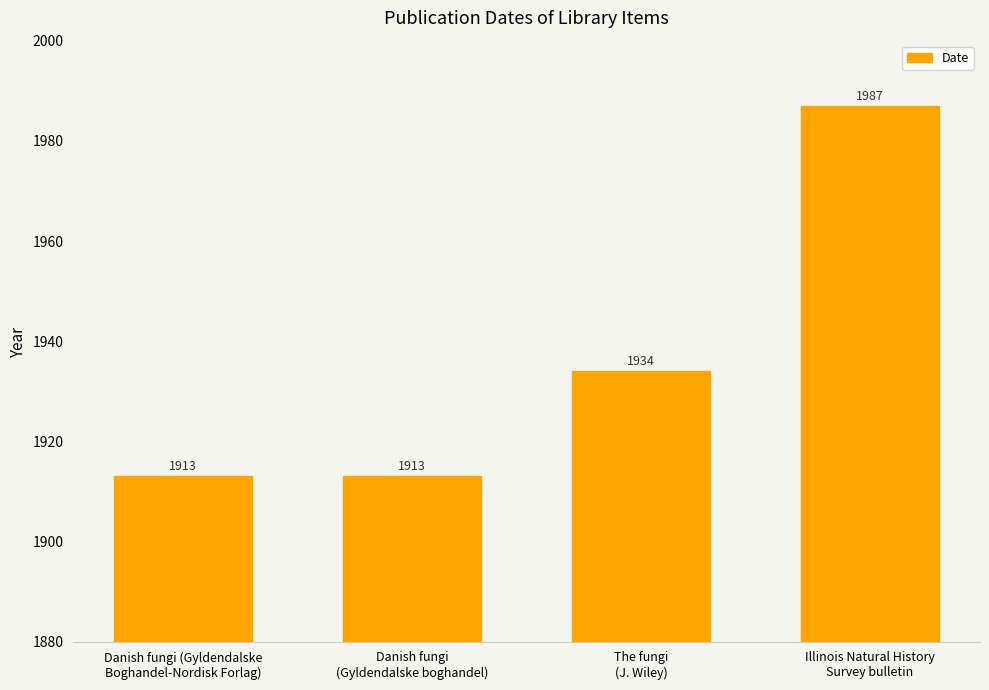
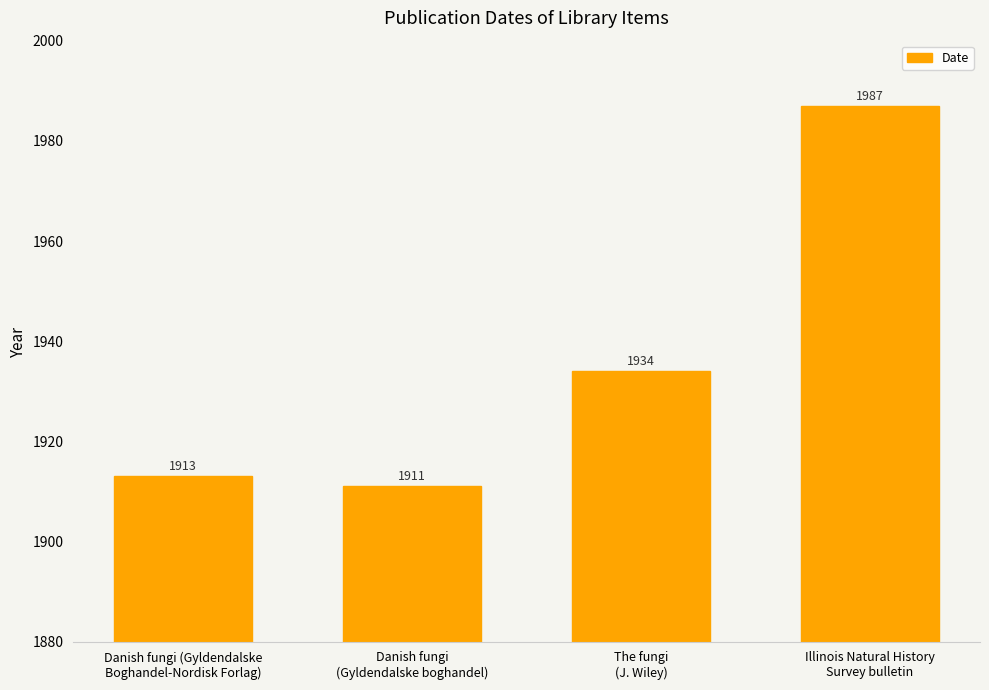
Danish fungi (Gyldendalske boghandel): 1913 -> 1911
